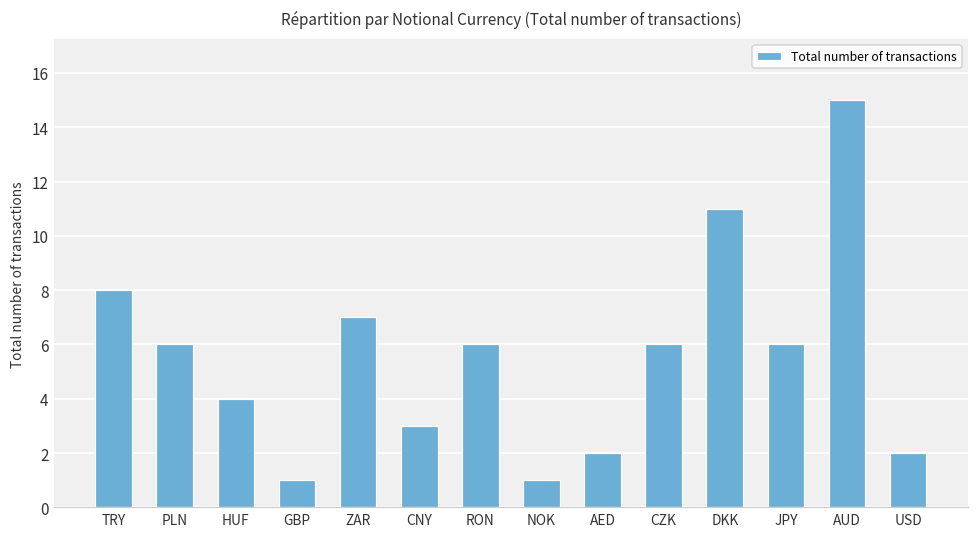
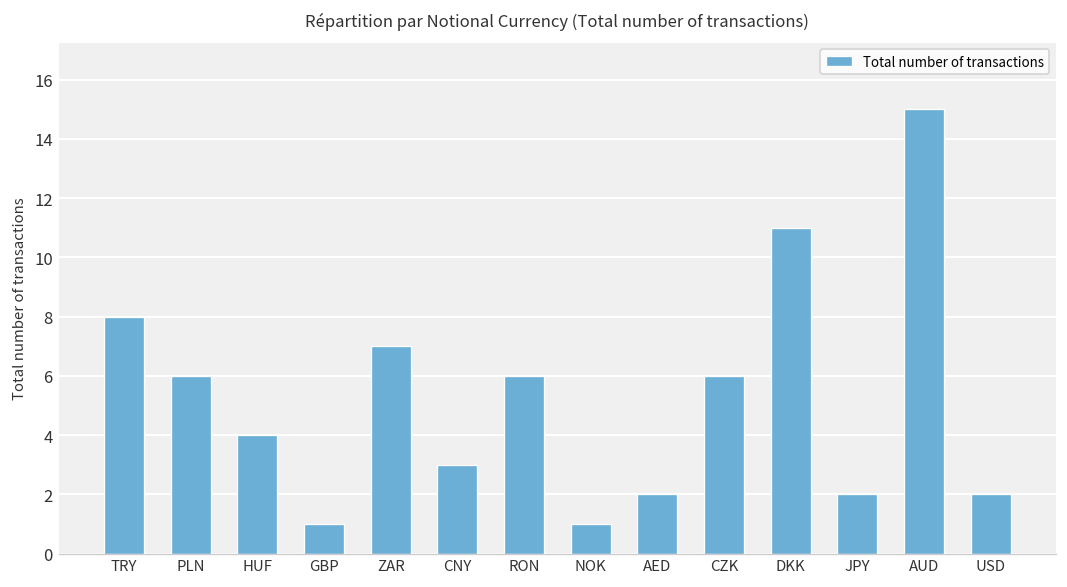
JPY: 6 -> 2
